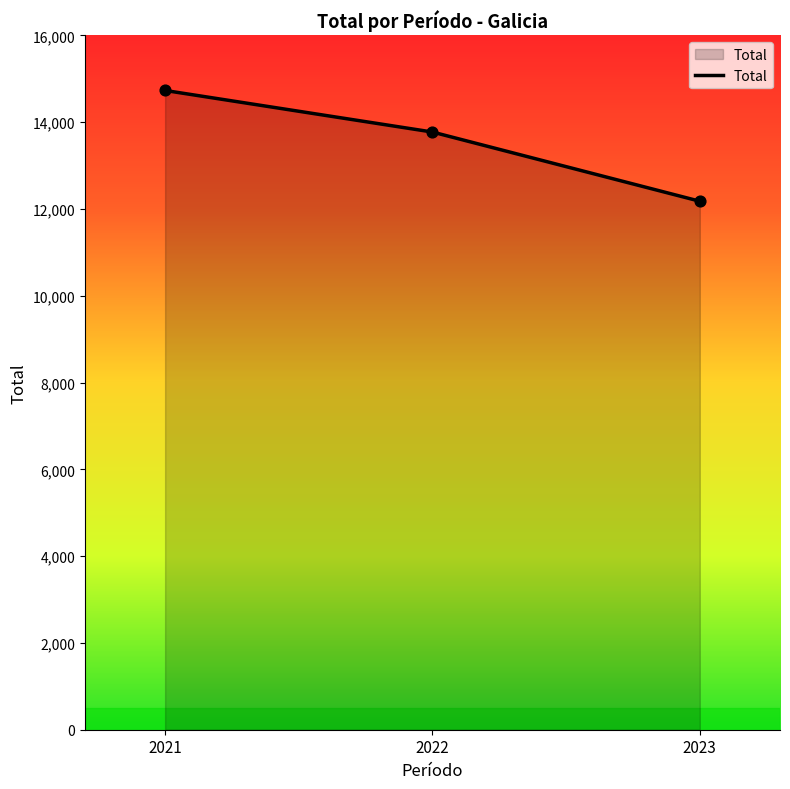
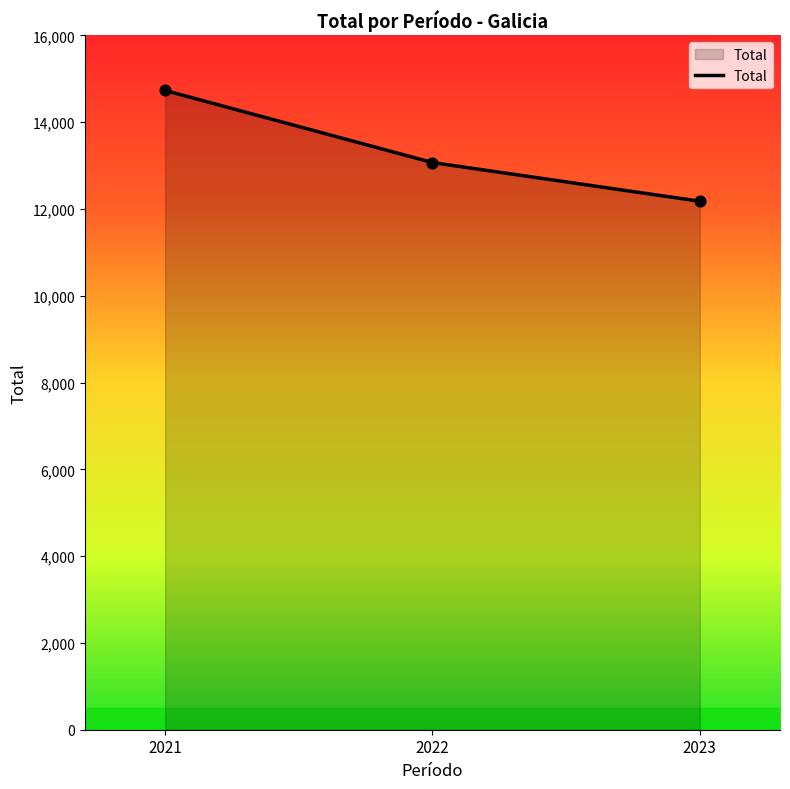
2022: 13,800 -> 13,100
